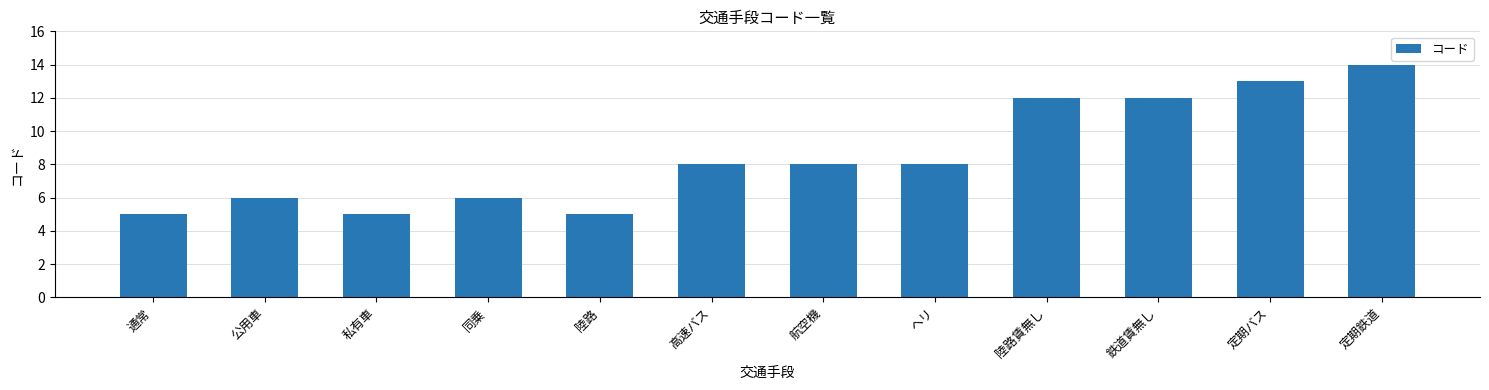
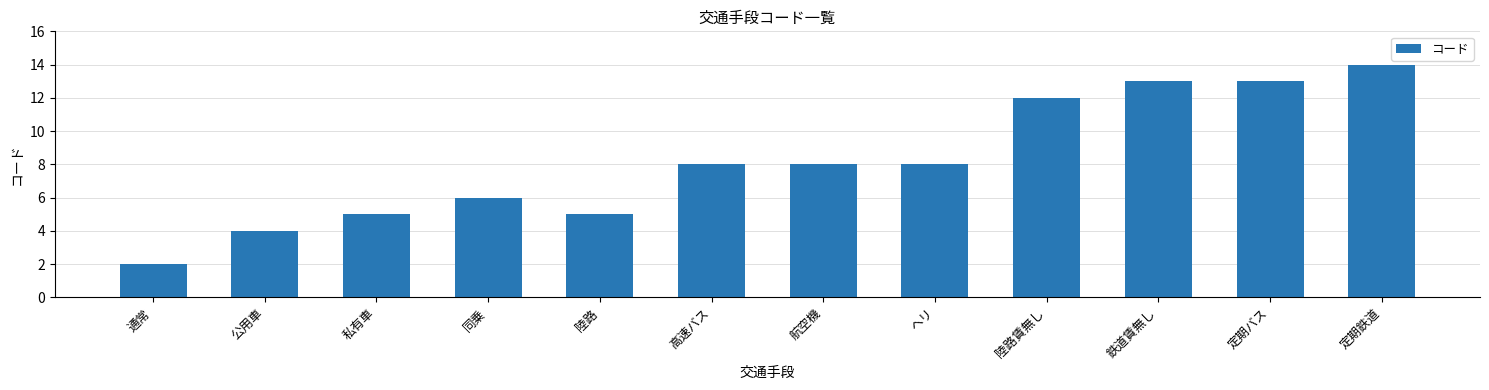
通常: 5 -> 2
公用車: 6 -> 4
鉄道賃無し: 12 -> 13
